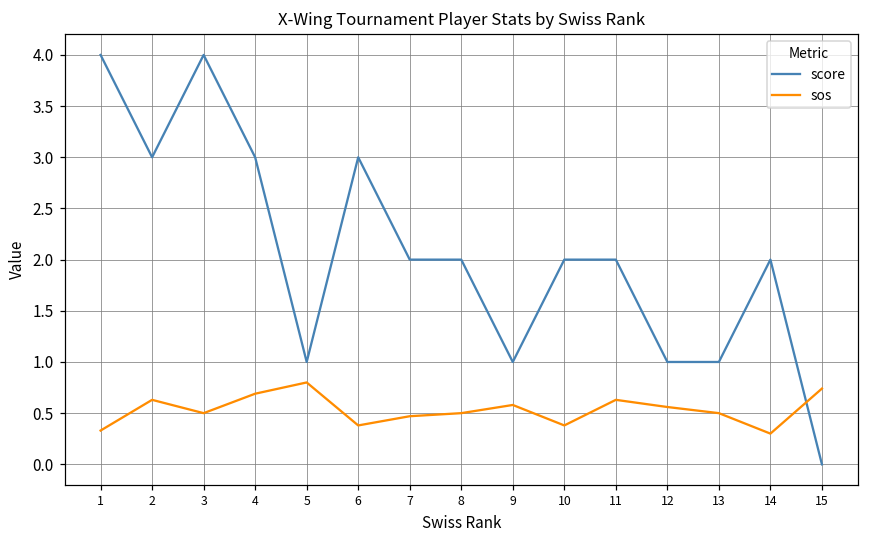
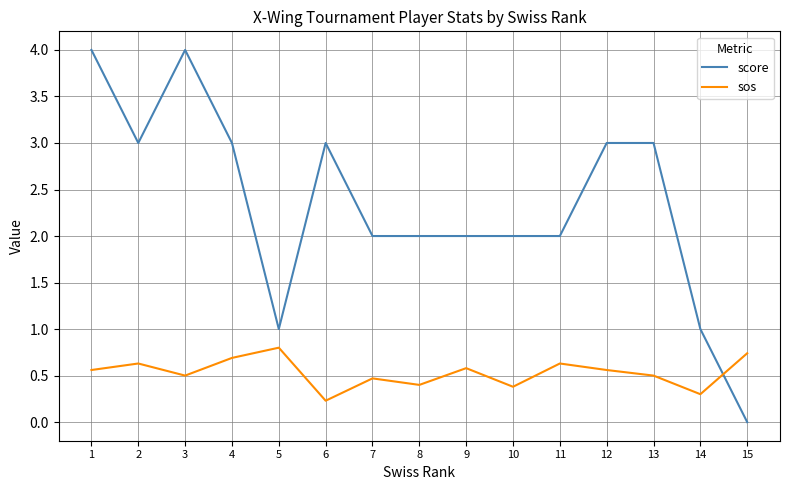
sos, 1: 0.3 -> 0.6
sos, 6: 0.4 -> 0.2
sos, 8: 0.5 -> 0.4
score, 9: 1 -> 2
score, 12: 1 -> 3
score, 13: 1 -> 3
score, 14: 2 -> 1
